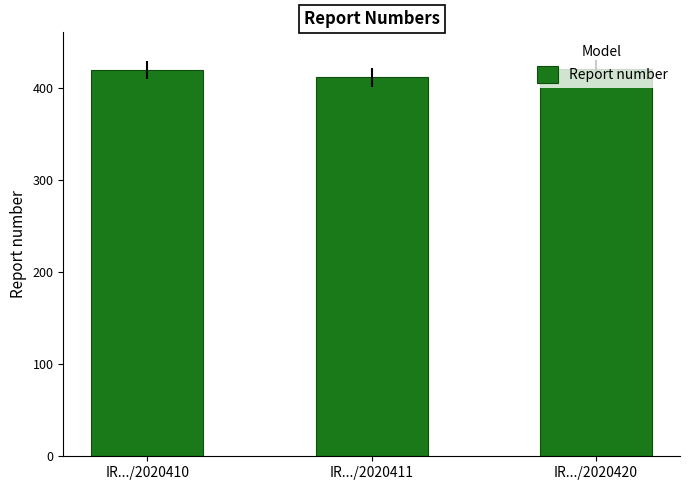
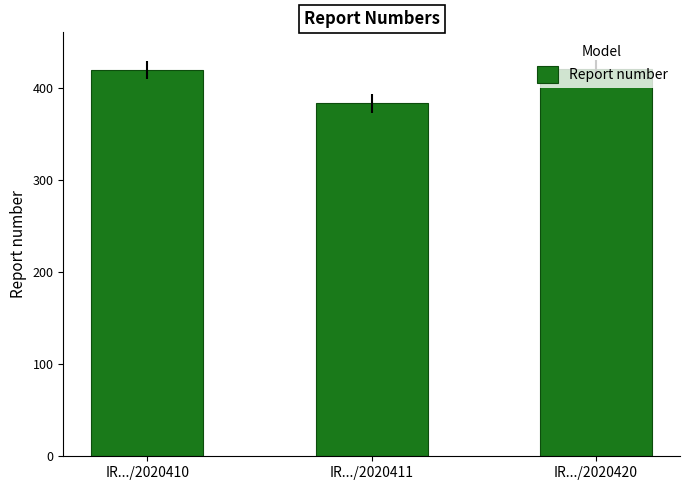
IR.../2020411: 410 -> 380
